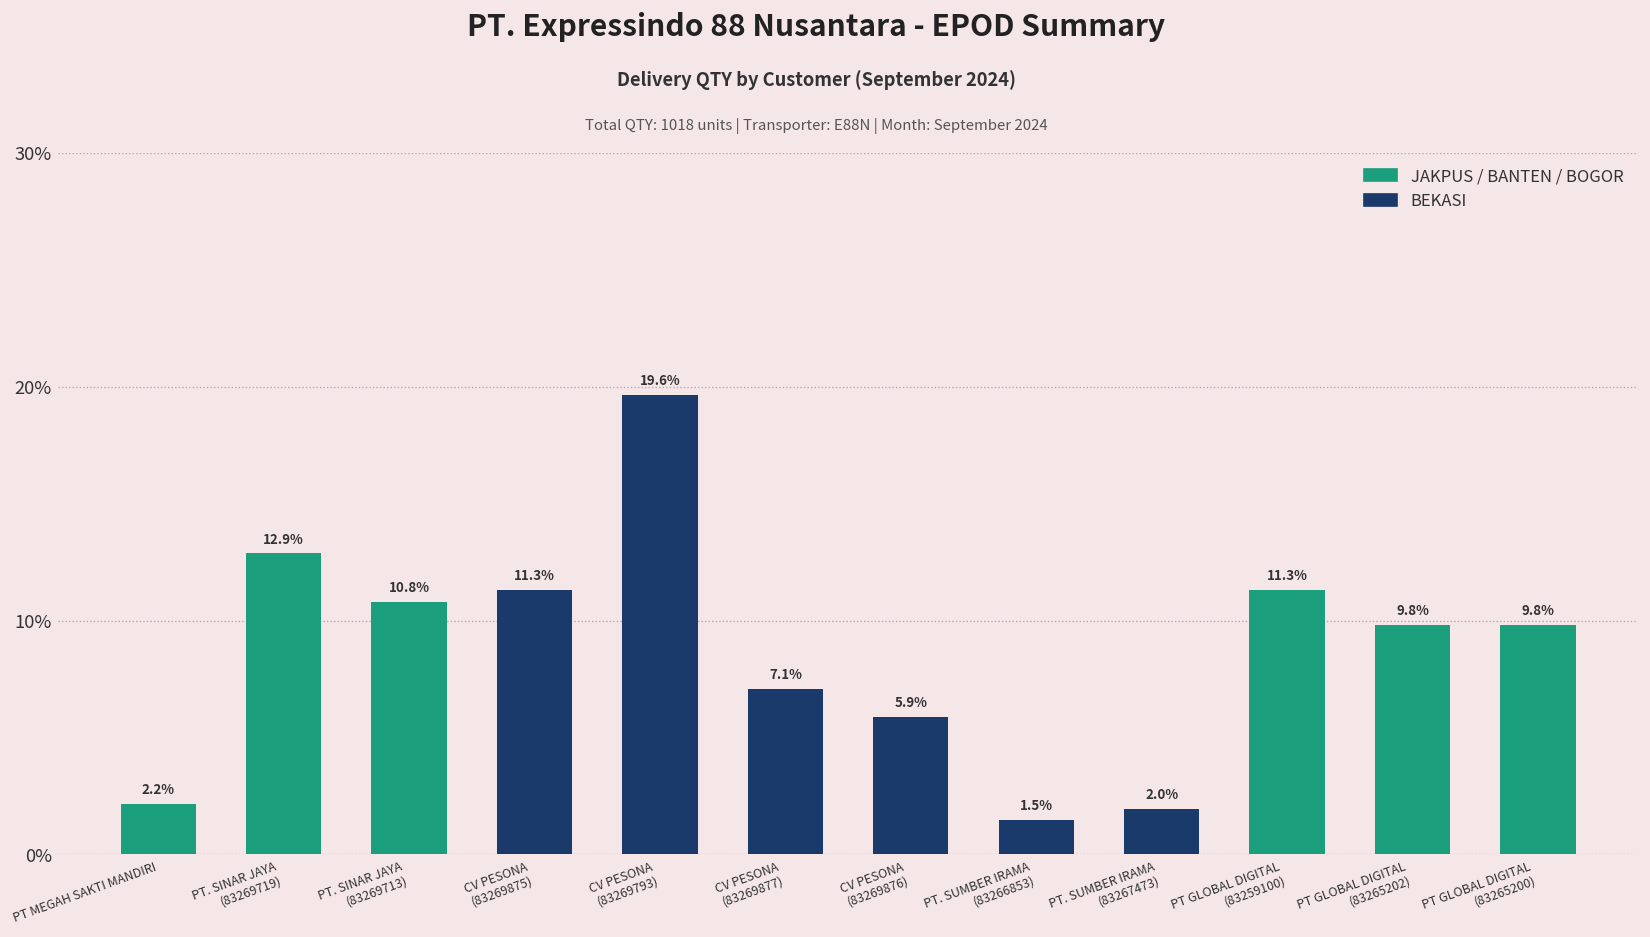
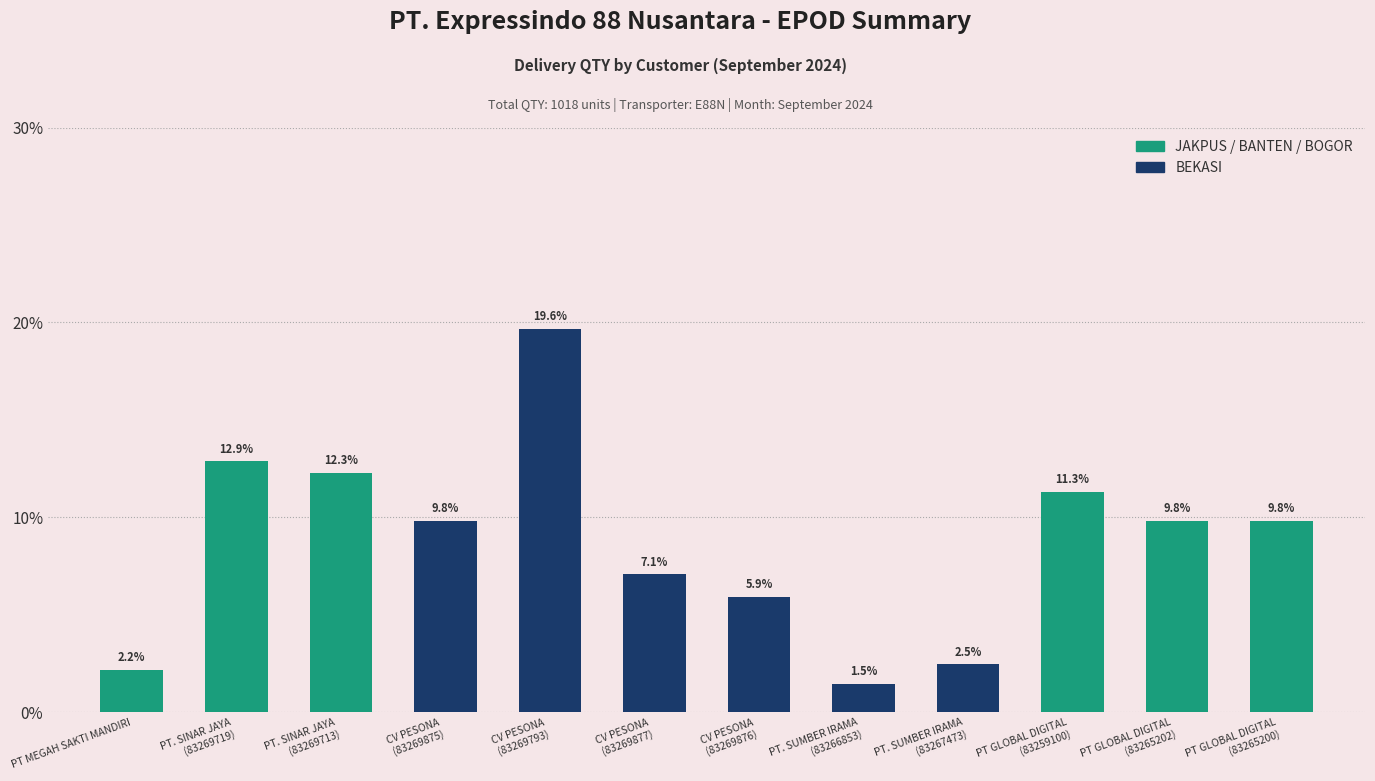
PT. SINAR JAYA (83269713): 10.8% -> 12.3%
CV PESONA (83269875): 11.3% -> 9.8%
PT. SUMBER IRAMA (83267473): 2.0% -> 2.5%
